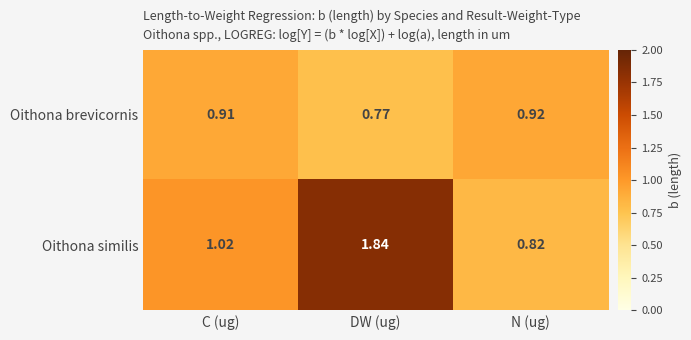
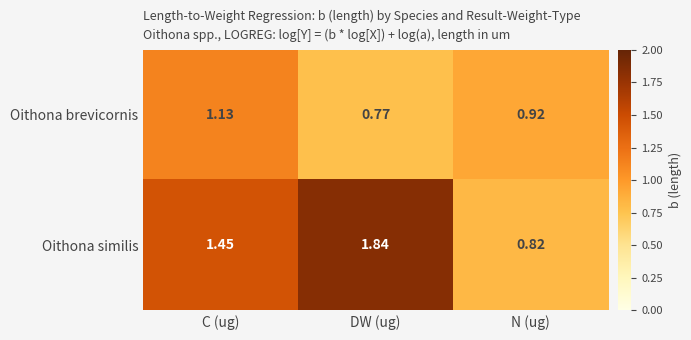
Oithona brevicornis, C (ug): 0.91 -> 1.13
Oithona similis, C (ug): 1.02 -> 1.45
